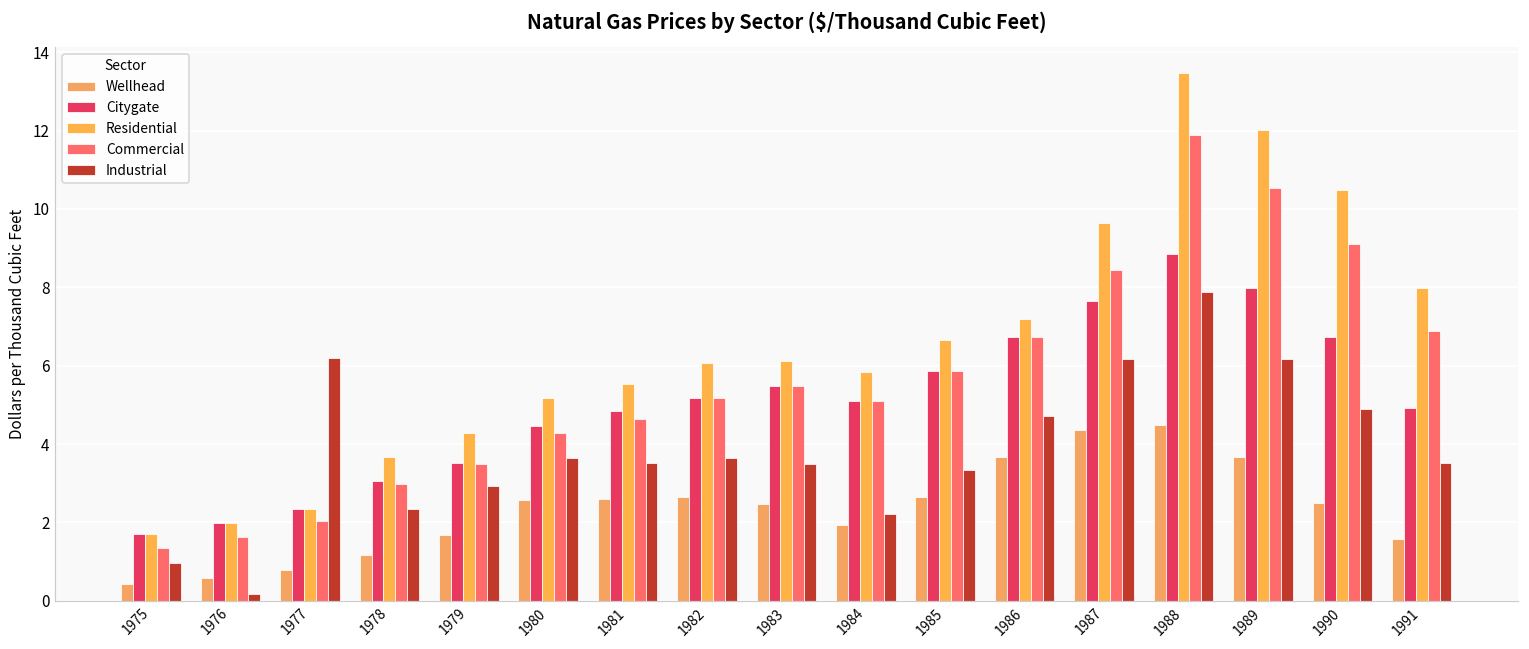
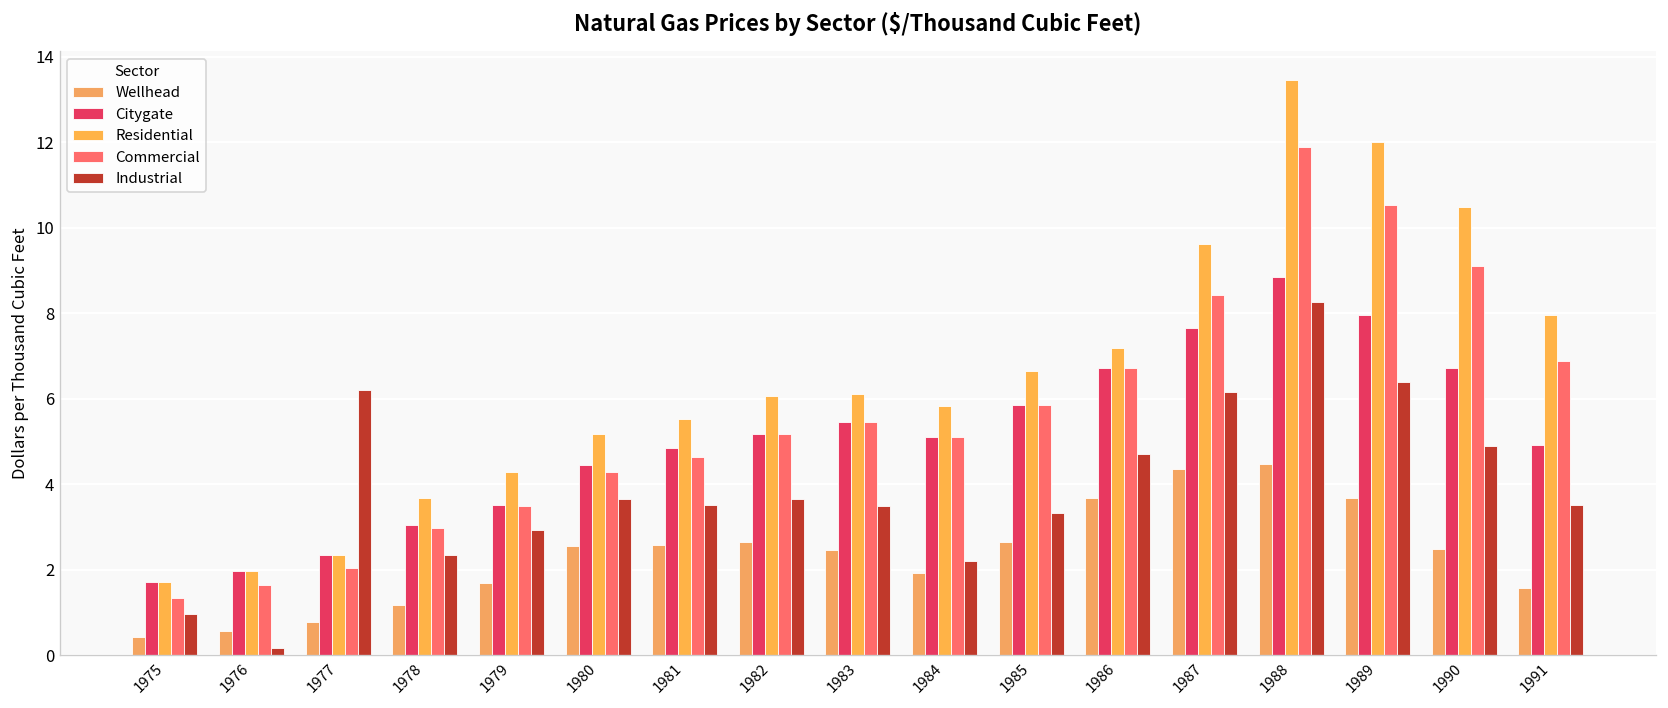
Industrial, 1988: 7.9 -> 8.3
Industrial, 1989: 6.2 -> 6.4
